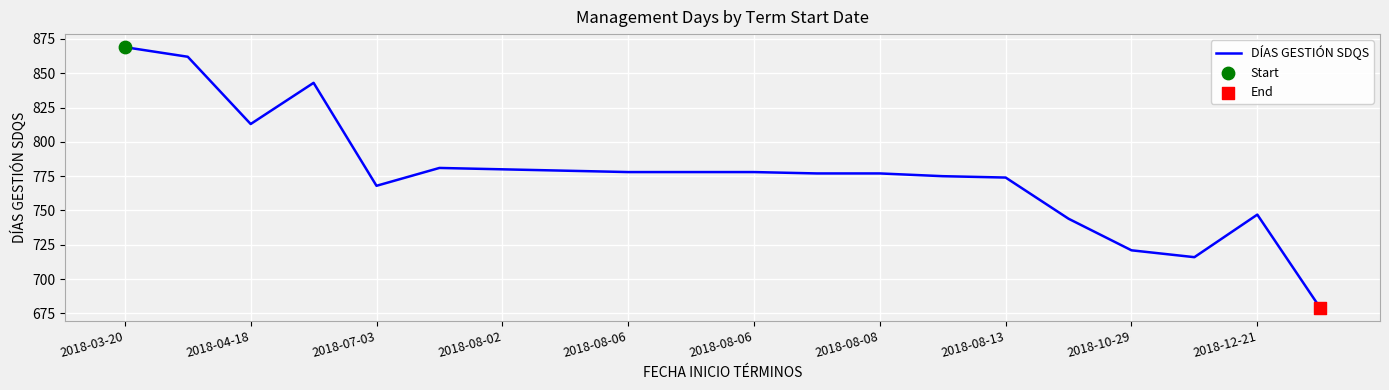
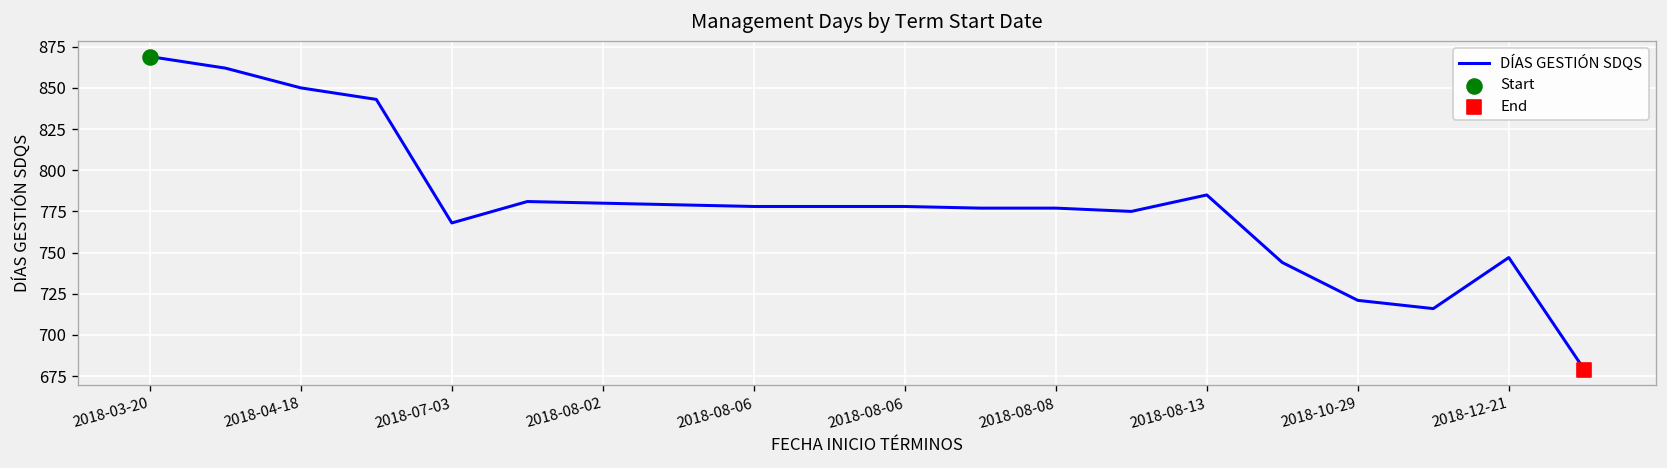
DÍAS GESTIÓN SDQS, 2018-04-18: 813 -> 850
DÍAS GESTIÓN SDQS, 2018-08-13: 774 -> 785
